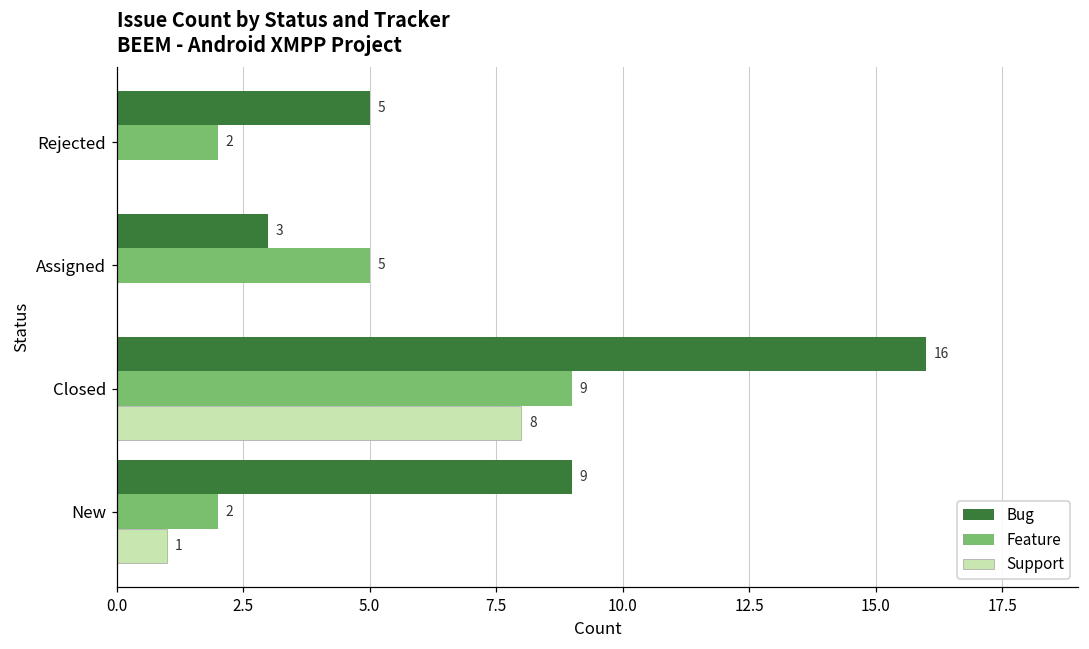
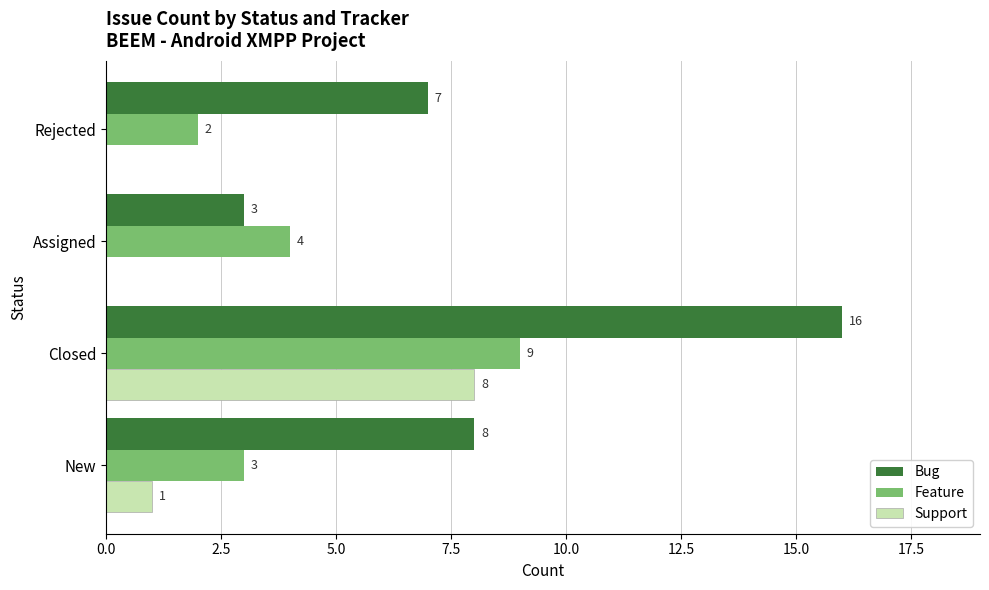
Bug, Rejected: 5 -> 7
Feature, Assigned: 5 -> 4
Bug, New: 9 -> 8
Feature, New: 2 -> 3
